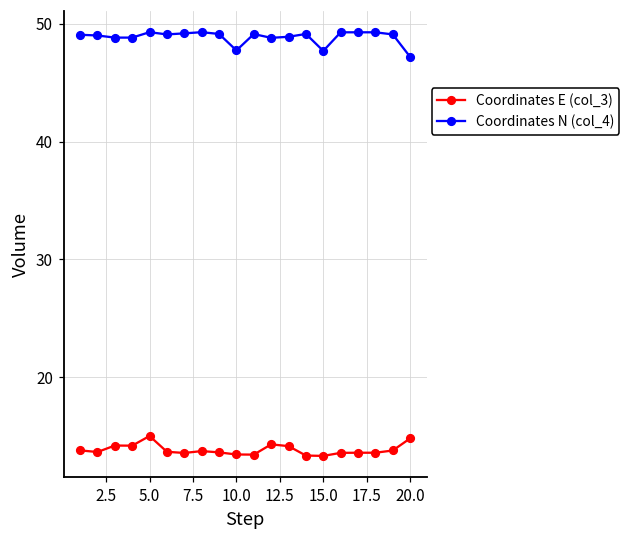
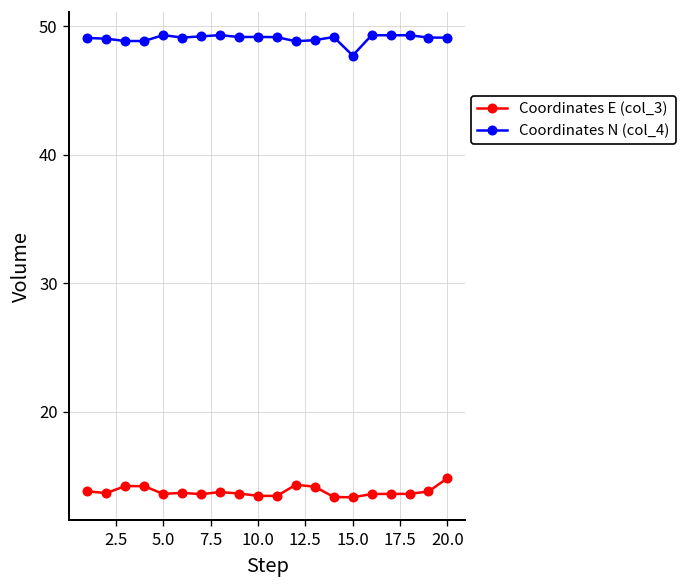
Coordinates E (col_3), 5.0: 15.0 -> 13.6
Coordinates N (col_4), 10.0: 47.8 -> 49.2
Coordinates N (col_4), 20.0: 47.2 -> 49.1
